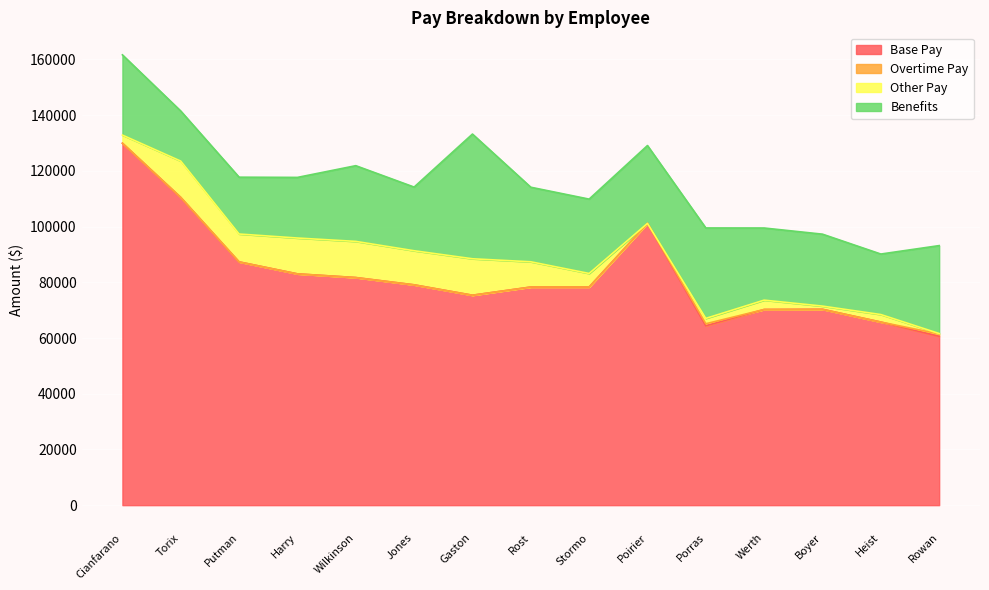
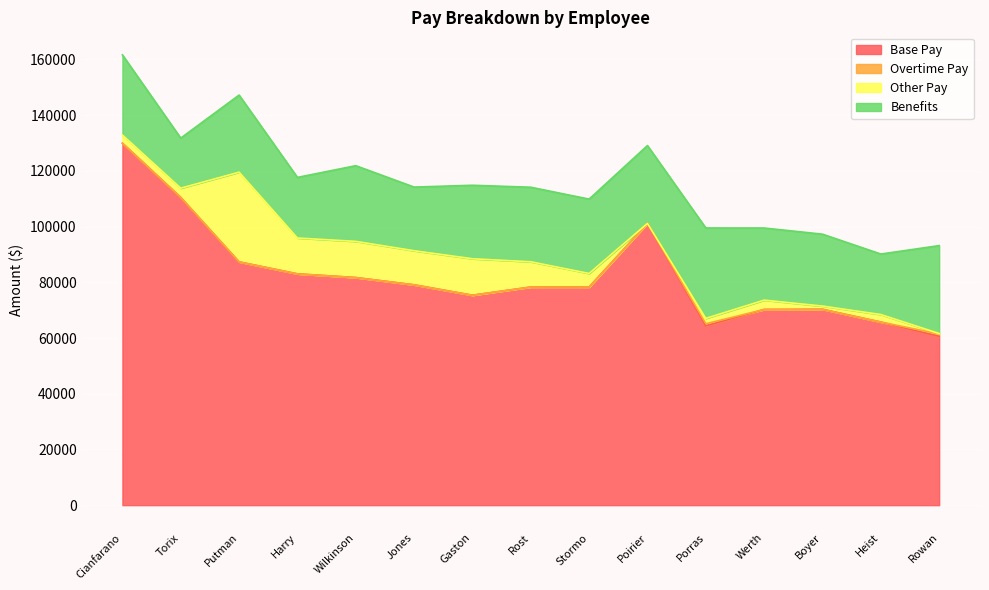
Other Pay, Torix: 13000 -> 3000
Other Pay, Putman: 10000 -> 32000
Benefits, Putman: 20000 -> 28000
Benefits, Gaston: 45000 -> 26000
